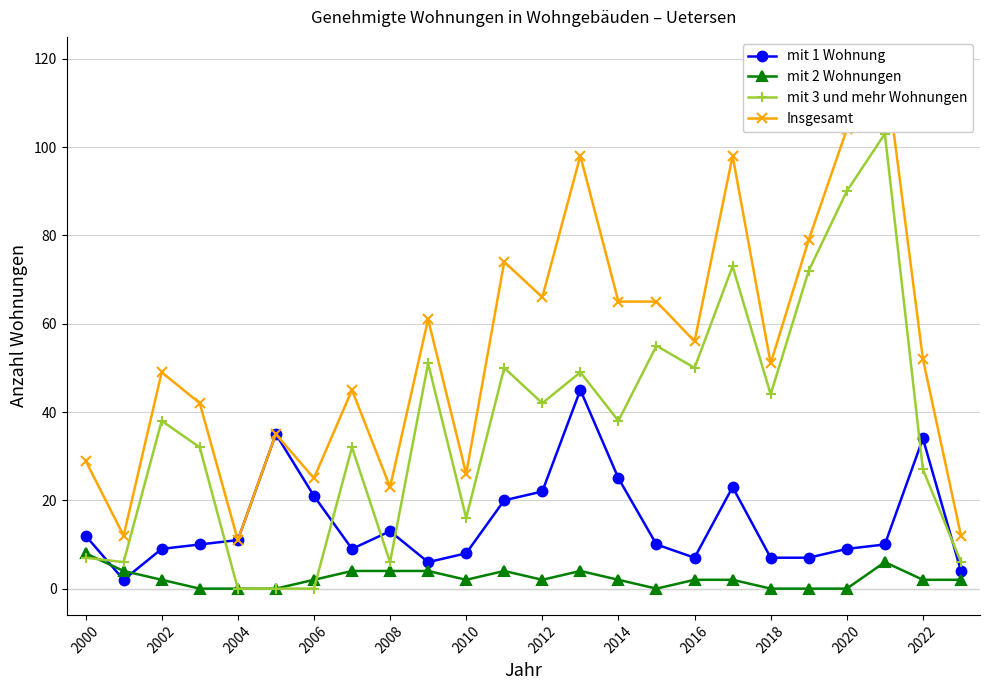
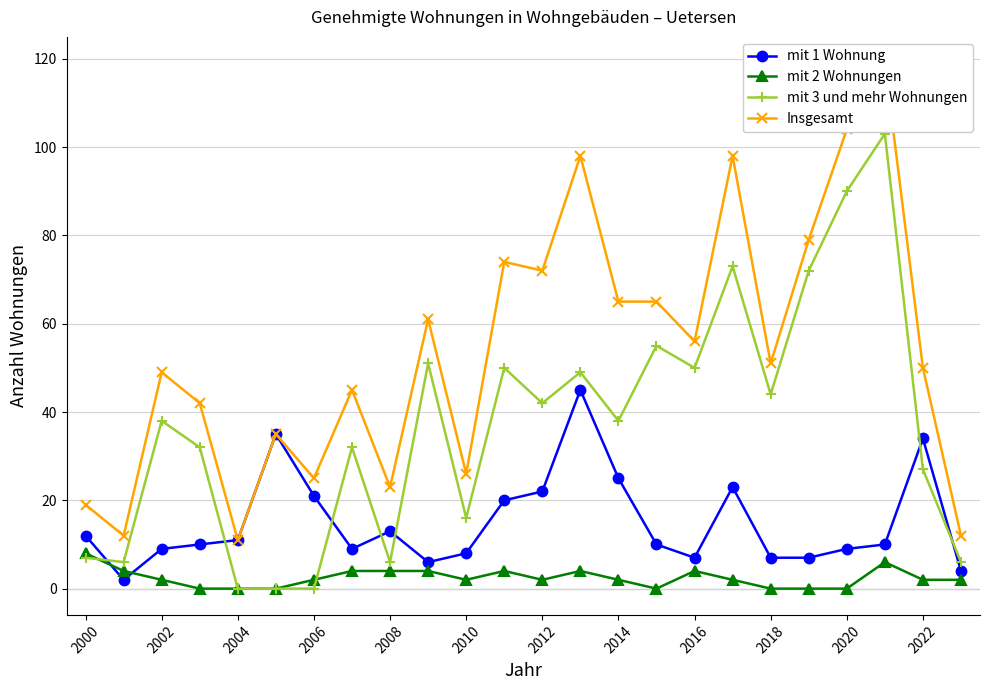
Insgesamt, 2000: 29 -> 19
Insgesamt, 2012: 66 -> 72
mit 2 Wohnungen, 2016: 2 -> 4
Insgesamt, 2022: 52 -> 50
